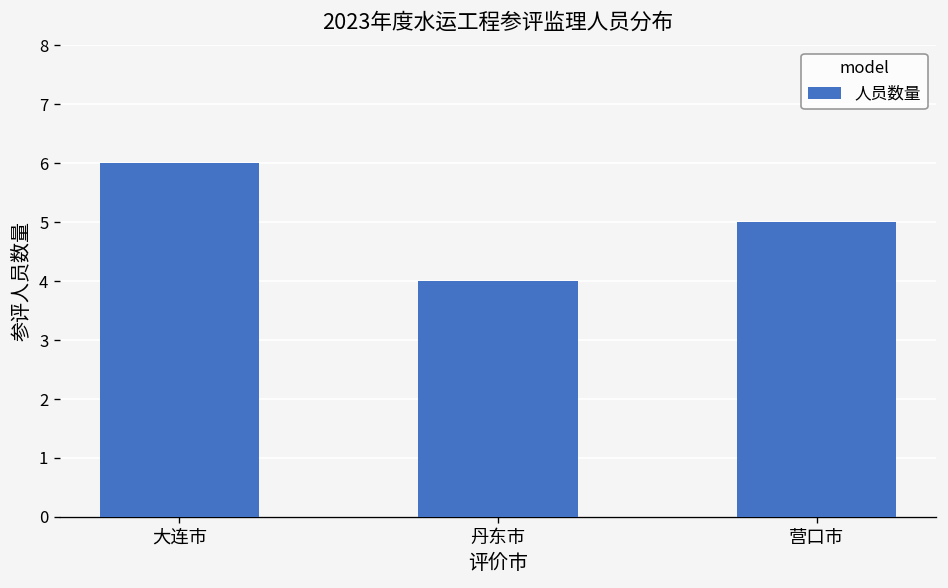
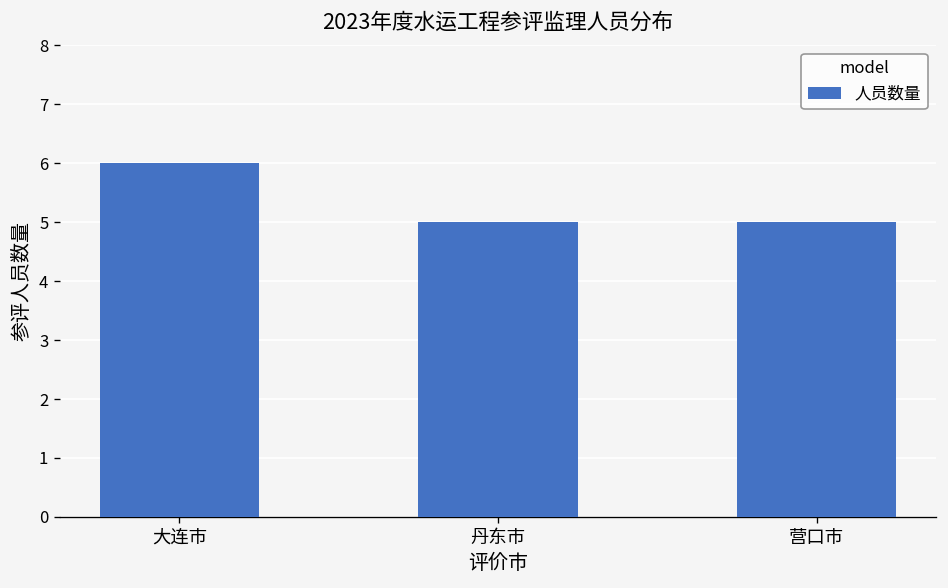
丹东市: 4 -> 5
